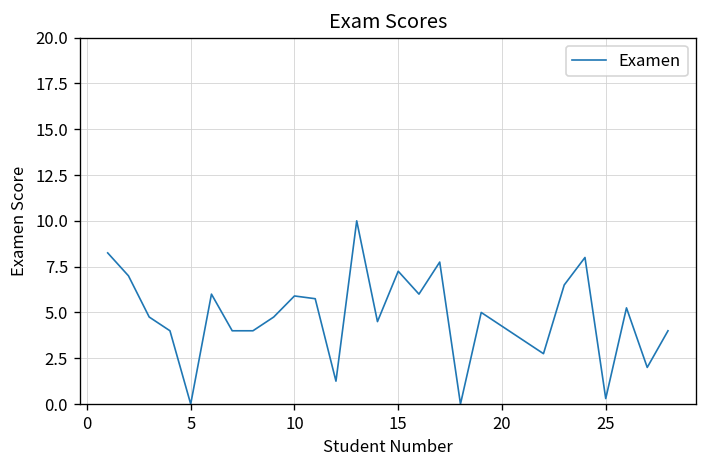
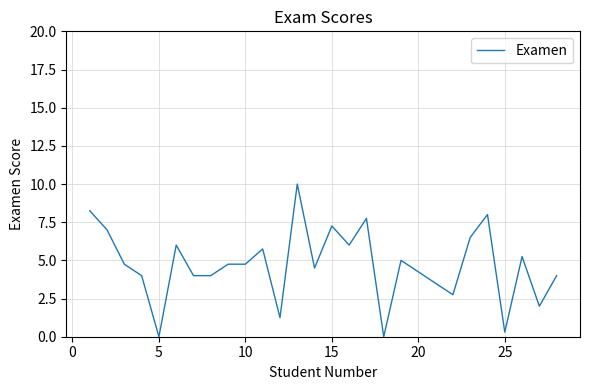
10: 5.9 -> 4.8
